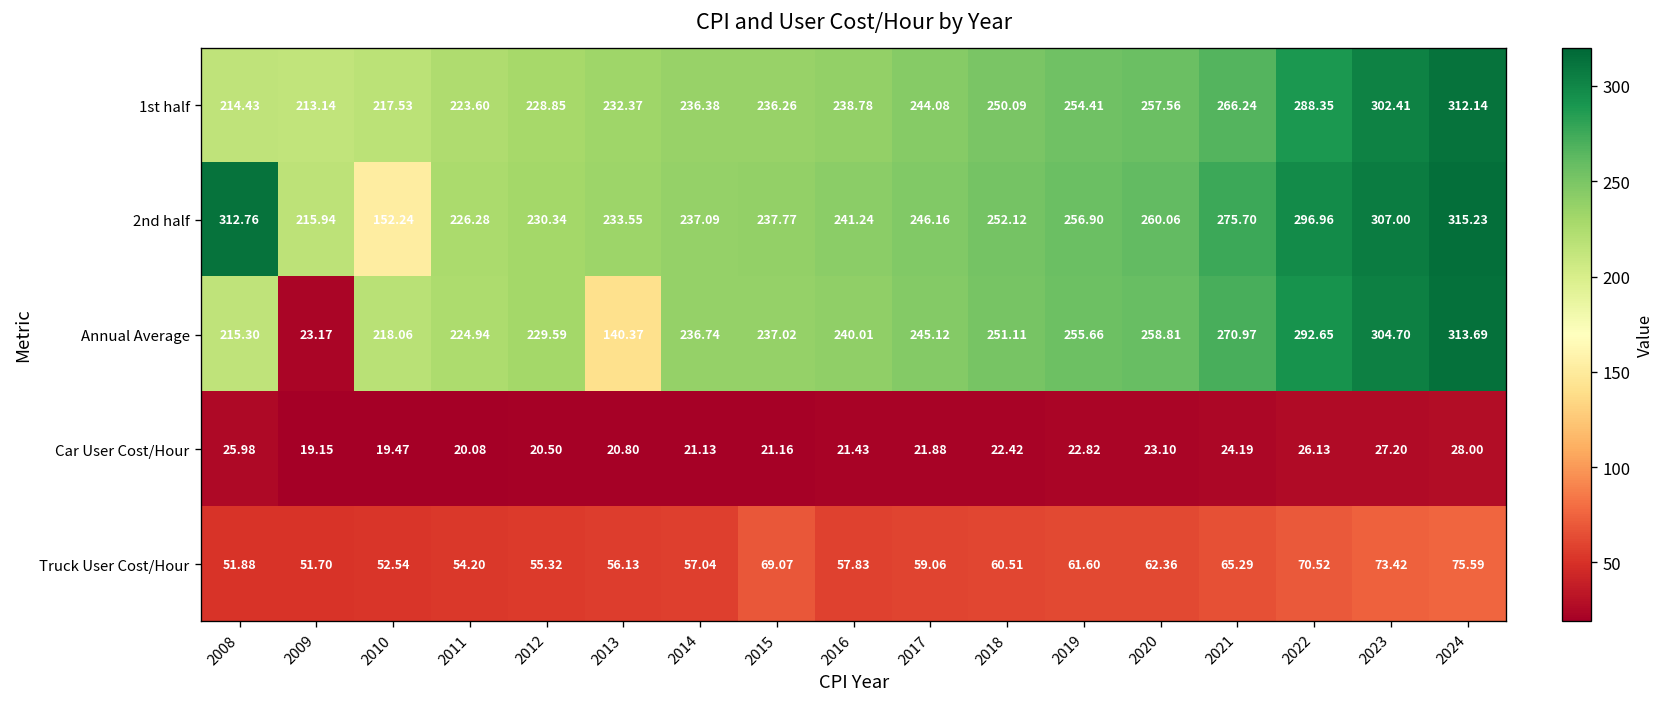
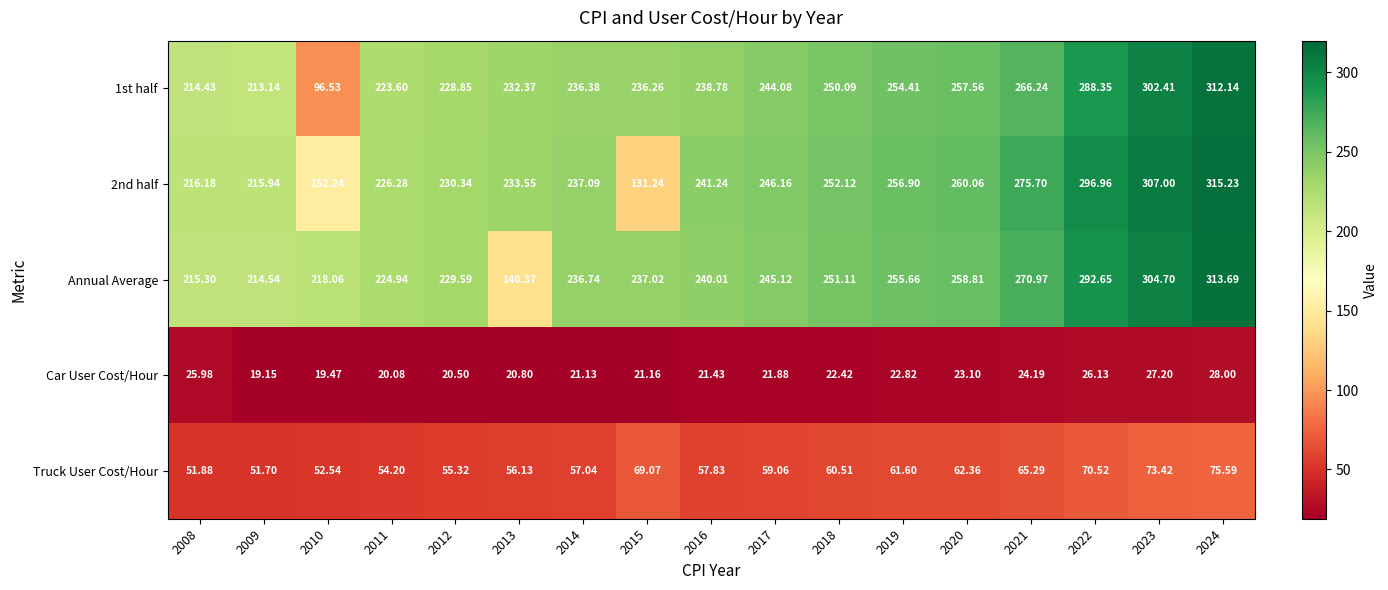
1st half, 2010: 217.53 -> 96.53
2nd half, 2008: 312.76 -> 216.18
2nd half, 2015: 237.77 -> 131.24
Annual Average, 2009: 23.17 -> 214.54
